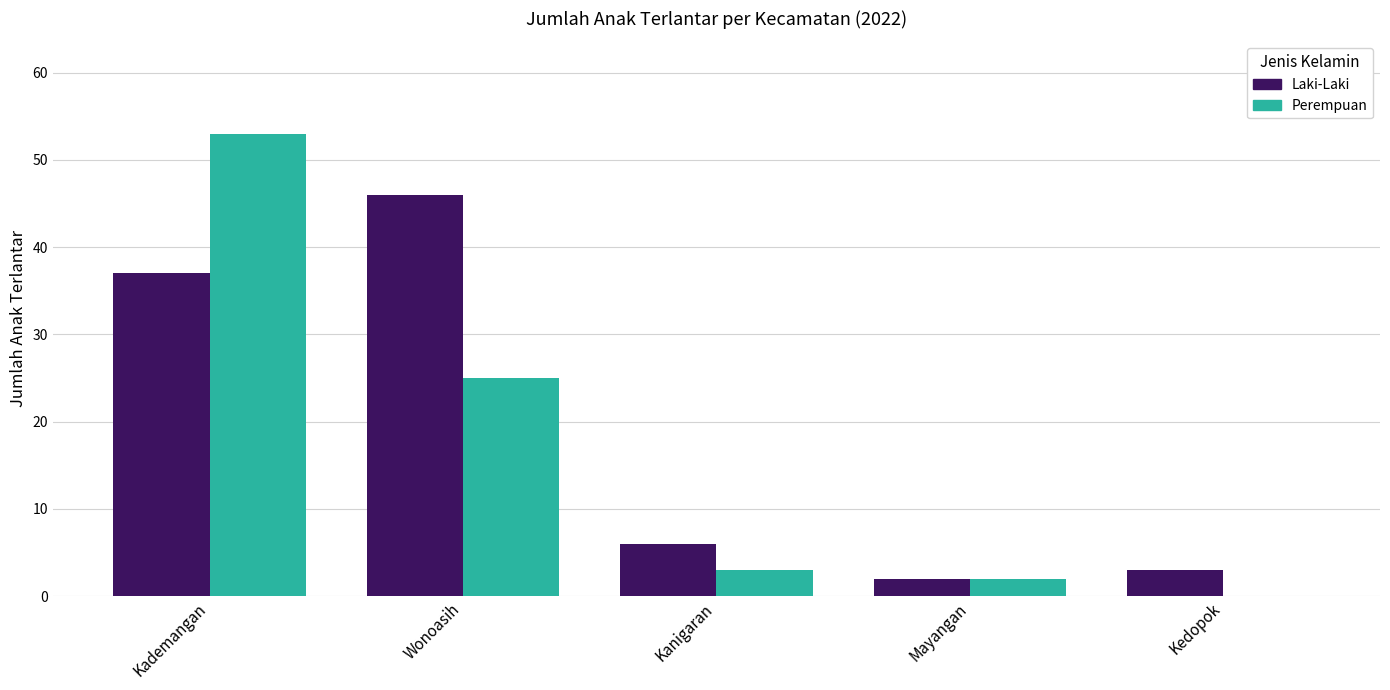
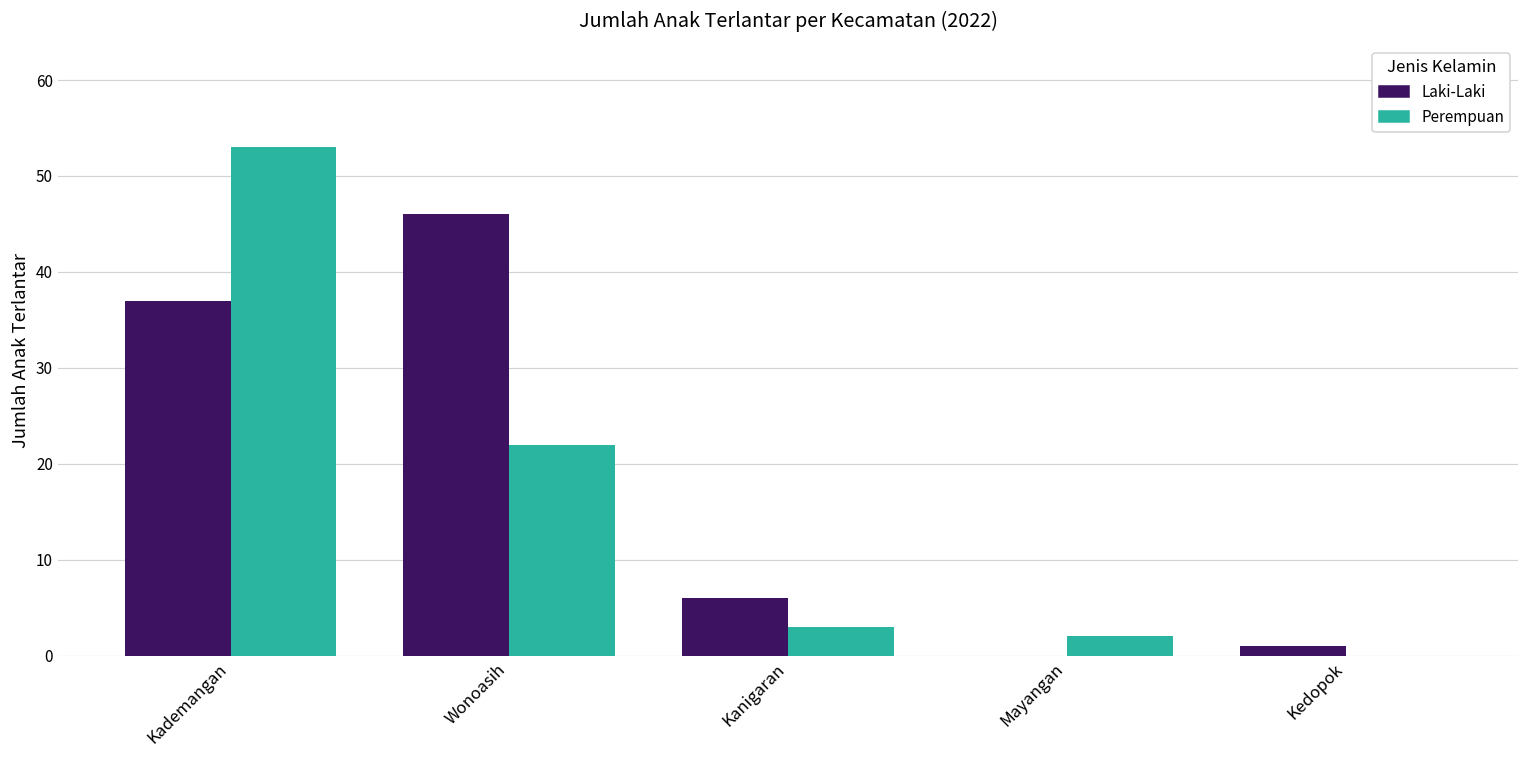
Perempuan, Wonoasih: 25 -> 22
Laki-Laki, Mayangan: 2 -> 0
Laki-Laki, Kedopok: 3 -> 1
